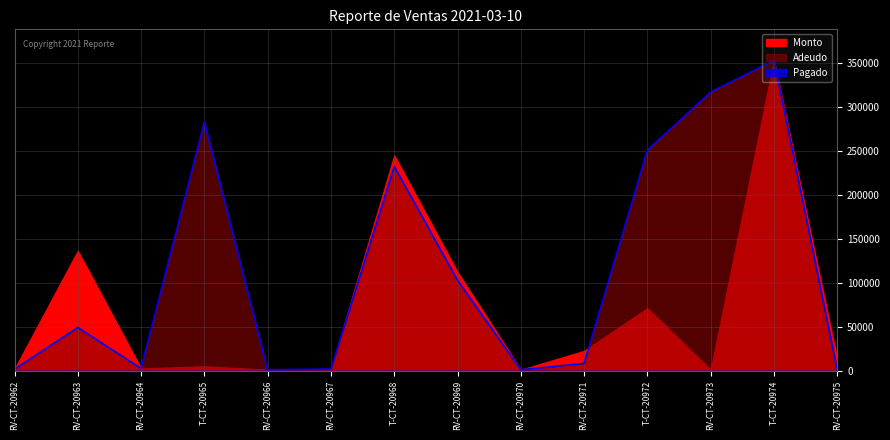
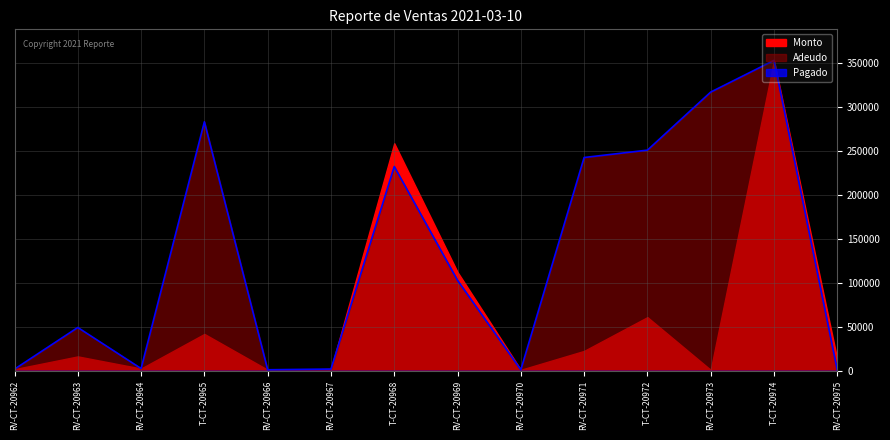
Monto, RV-CT-20963: 140000 -> 20000
Monto, T-CT-20965: 10000 -> 40000
Monto, T-CT-20968: 250000 -> 260000
Adeudo, RV-CT-20971: 10000 -> 240000
Monto, T-CT-20972: 70000 -> 60000
